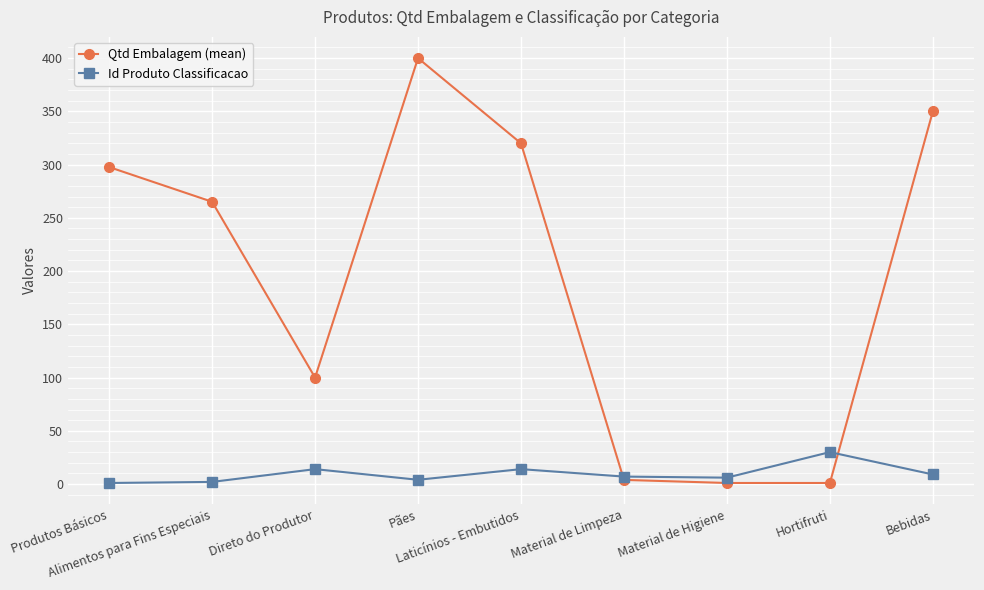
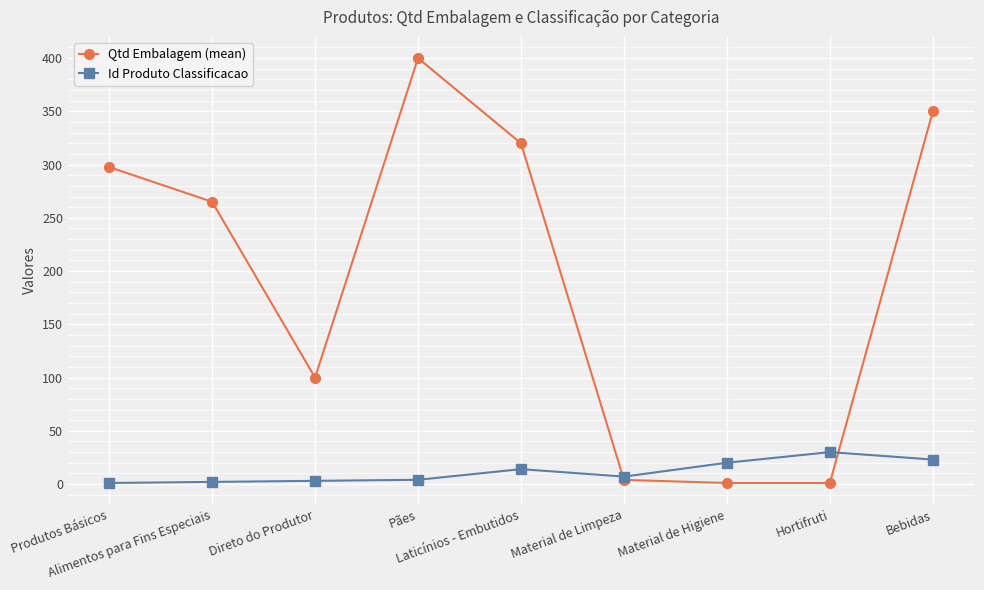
Id Produto Classificacao, Direto do Produtor: 14 -> 3
Id Produto Classificacao, Material de Higiene: 6 -> 20
Id Produto Classificacao, Bebidas: 9 -> 23
